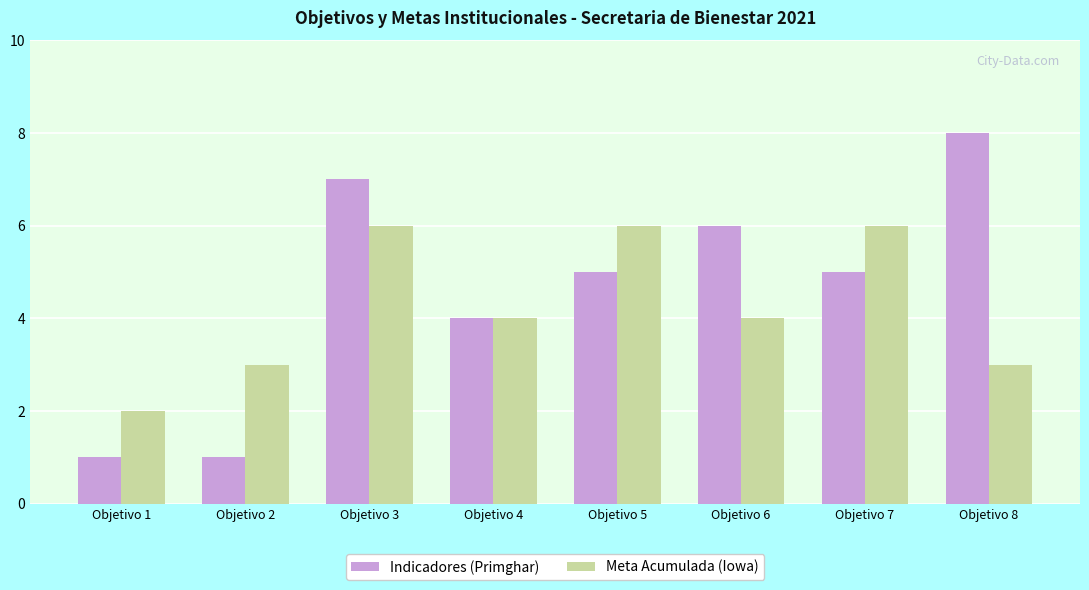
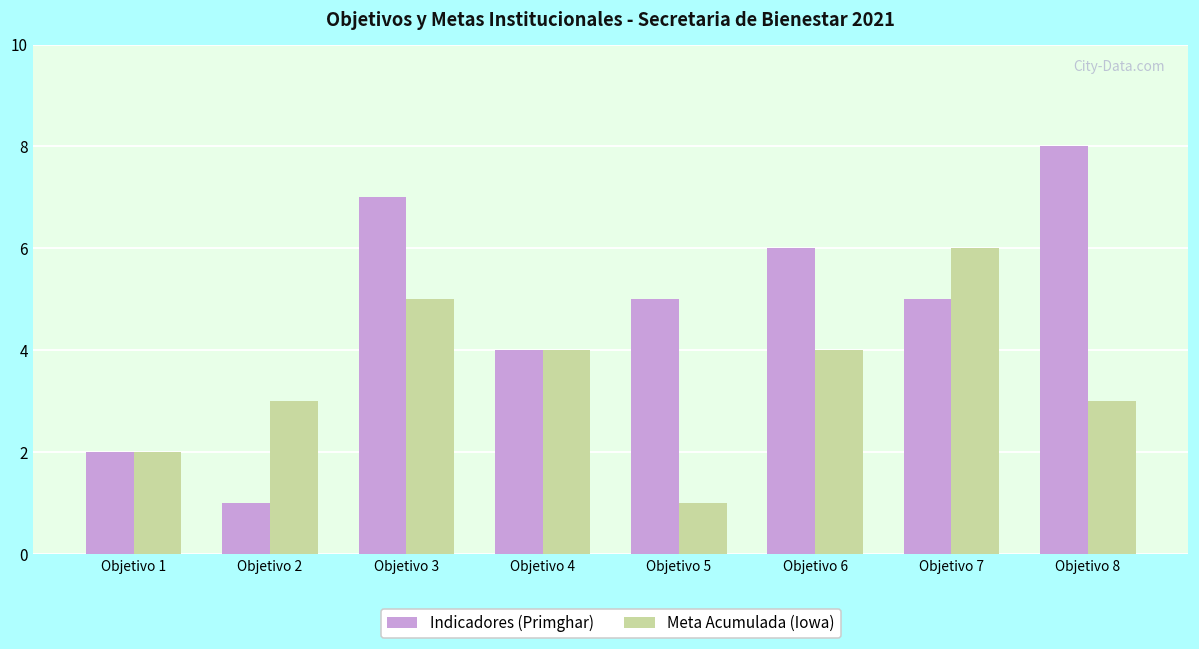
Indicadores (Primghar), Objetivo 1: 1 -> 2
Meta Acumulada (Iowa), Objetivo 3: 6 -> 5
Meta Acumulada (Iowa), Objetivo 5: 6 -> 1
